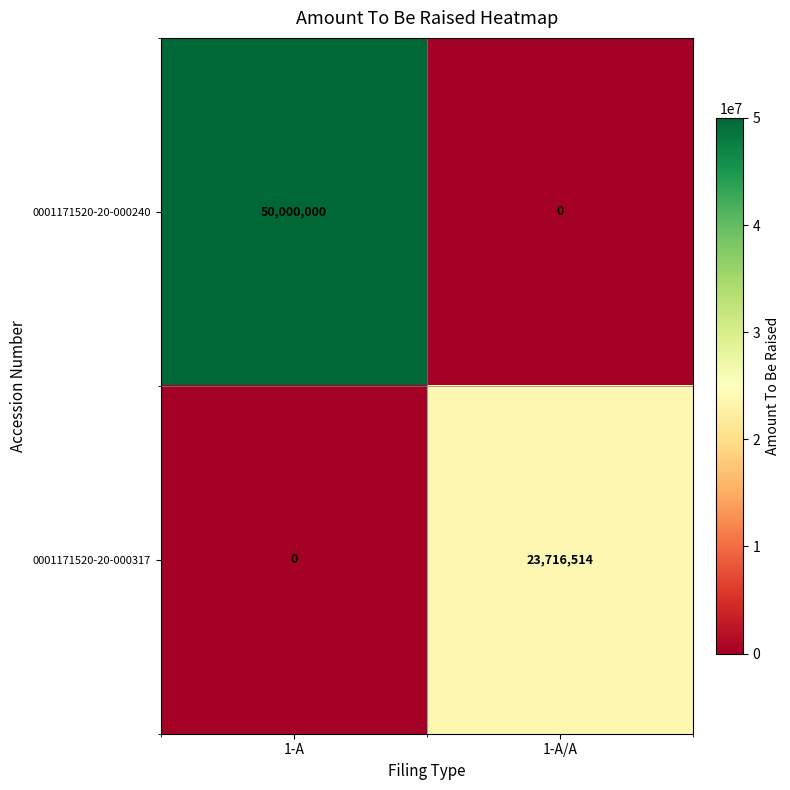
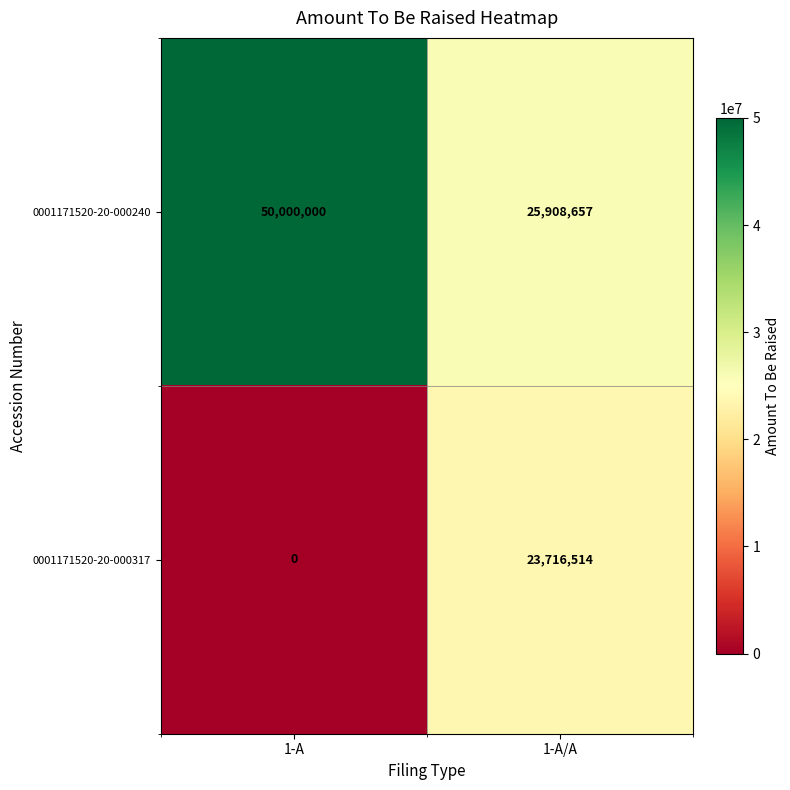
0001171520-20-000240, 1-A/A: 0 -> 25,908,657
